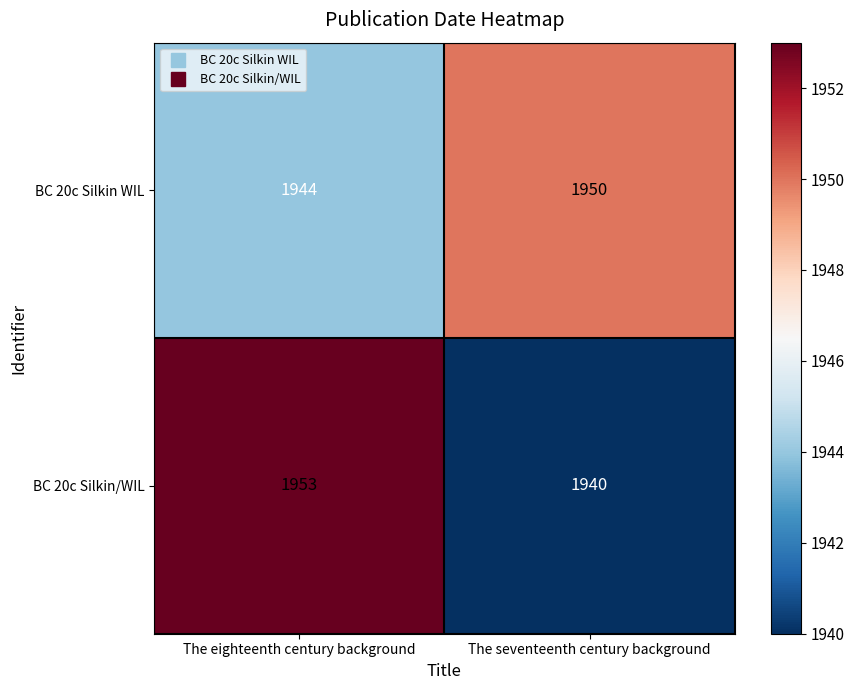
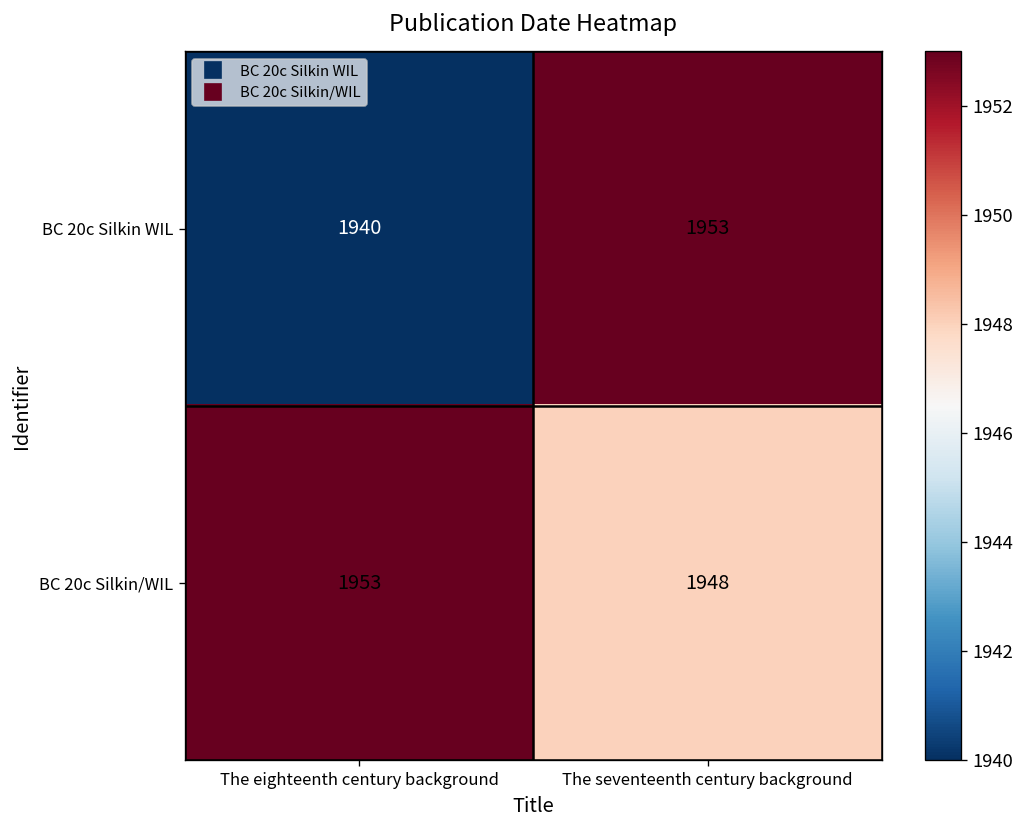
BC 20c Silkin WIL, The eighteenth century background: 1944 -> 1940
BC 20c Silkin WIL, The seventeenth century background: 1950 -> 1953
BC 20c Silkin/WIL, The seventeenth century background: 1940 -> 1948
